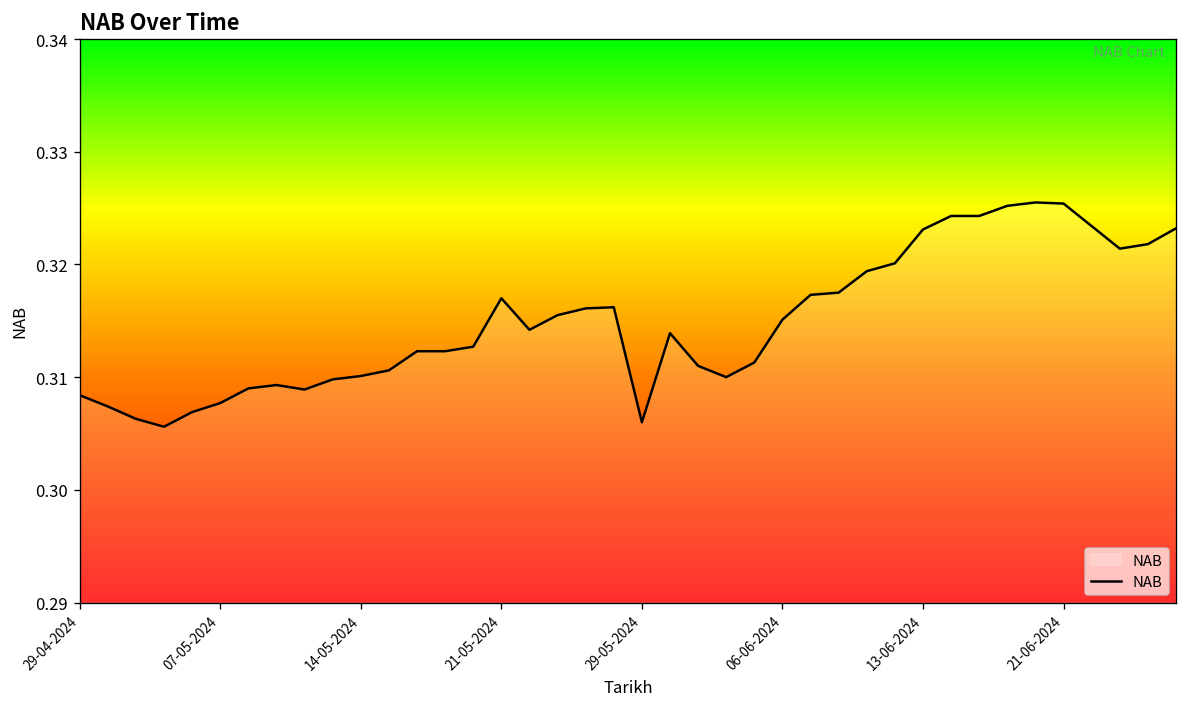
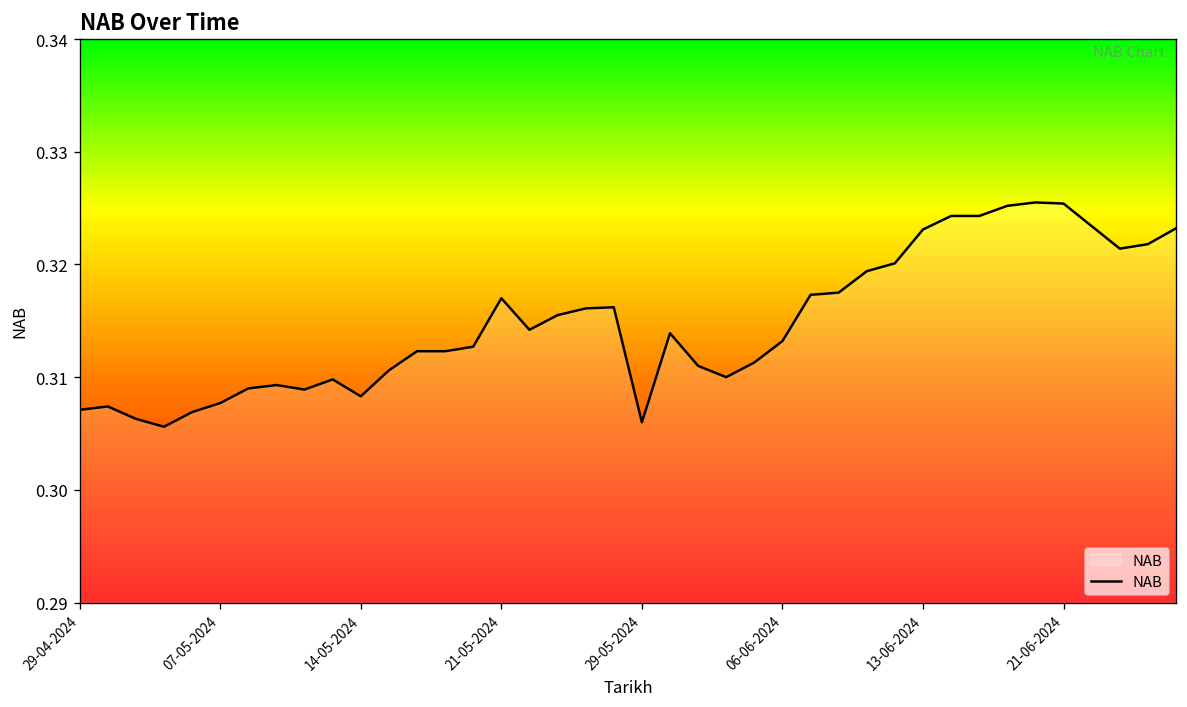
29-04-2024: 0.308 -> 0.307
14-05-2024: 0.310 -> 0.308
06-06-2024: 0.315 -> 0.313
